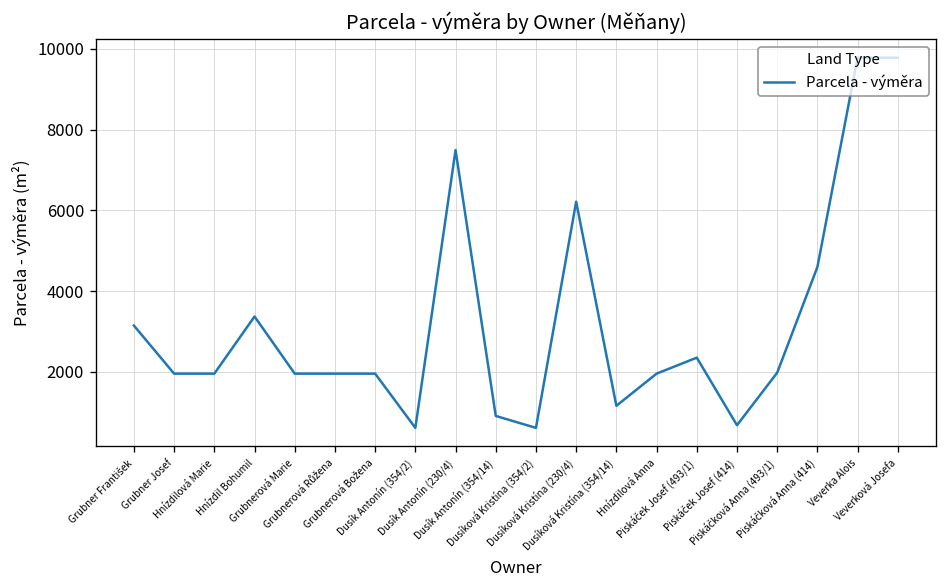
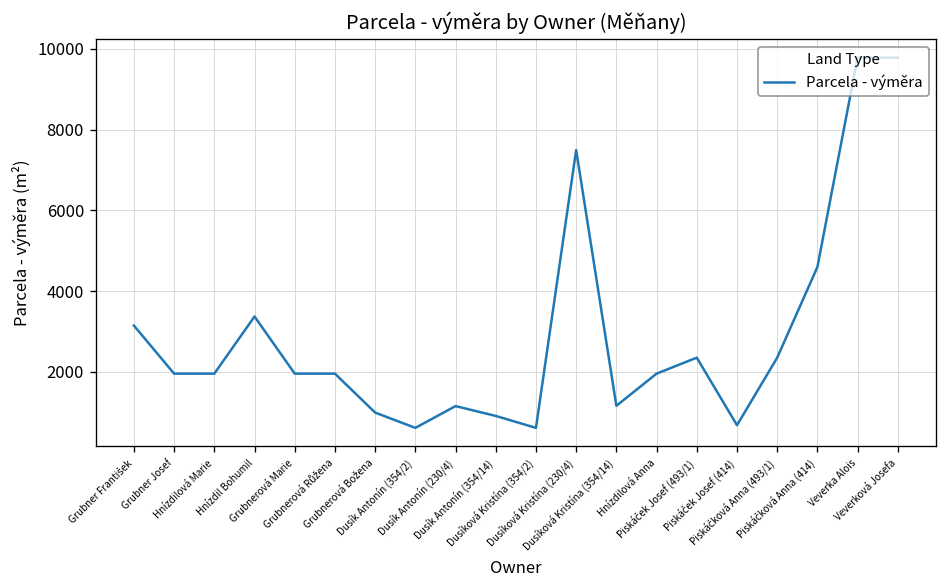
Grubnerová Božena: 2000 -> 1000
Dusík Antonín (230/4): 7500 -> 1100
Dusíková Kristína (230/4): 6200 -> 7500
Piskáčková Anna (493/1): 2000 -> 2300
